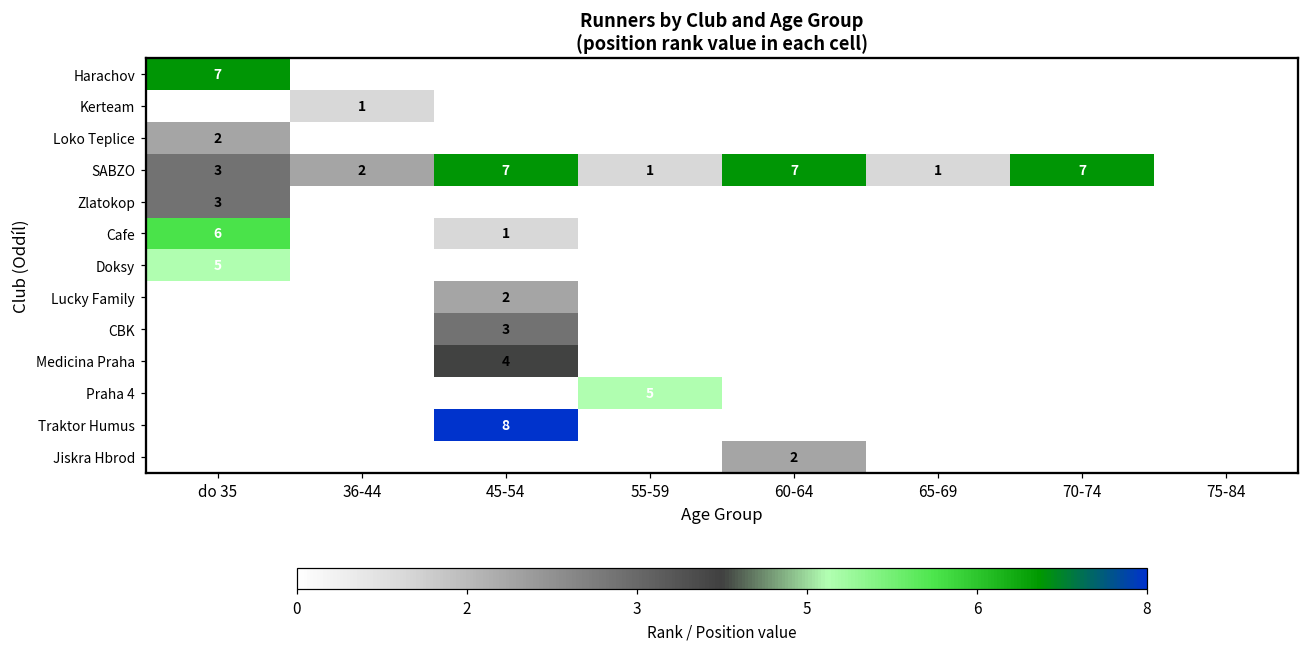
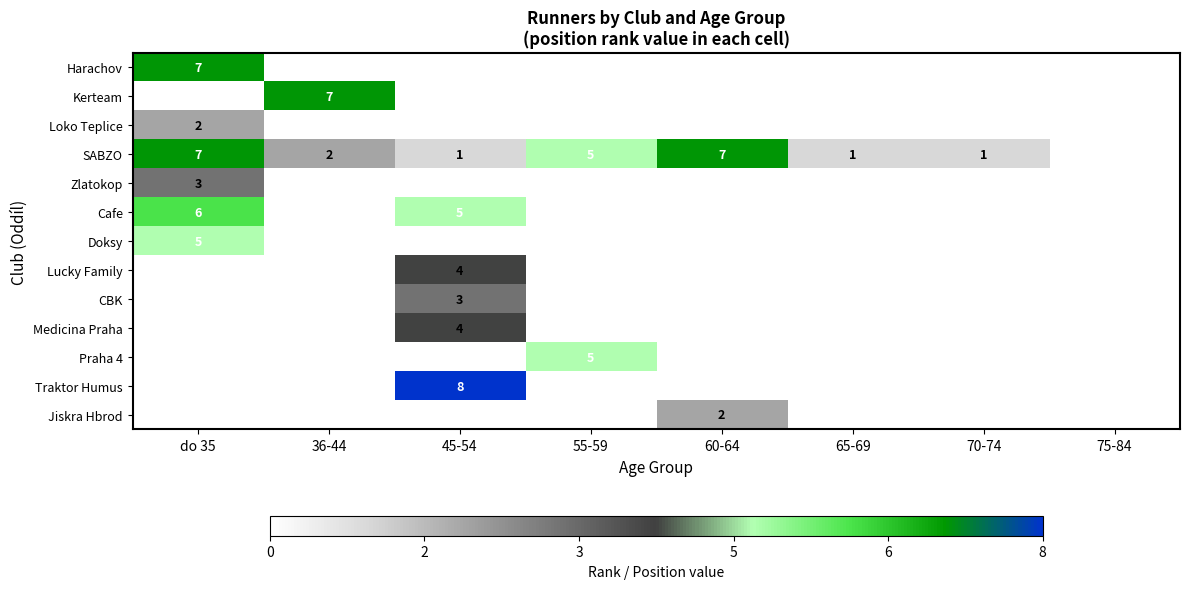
Kerteam, 36-44: 1 -> 7
SABZO, do 35: 3 -> 7
SABZO, 45-54: 7 -> 1
SABZO, 55-59: 1 -> 5
SABZO, 70-74: 7 -> 1
Cafe, 45-54: 1 -> 5
Lucky Family, 45-54: 2 -> 4
